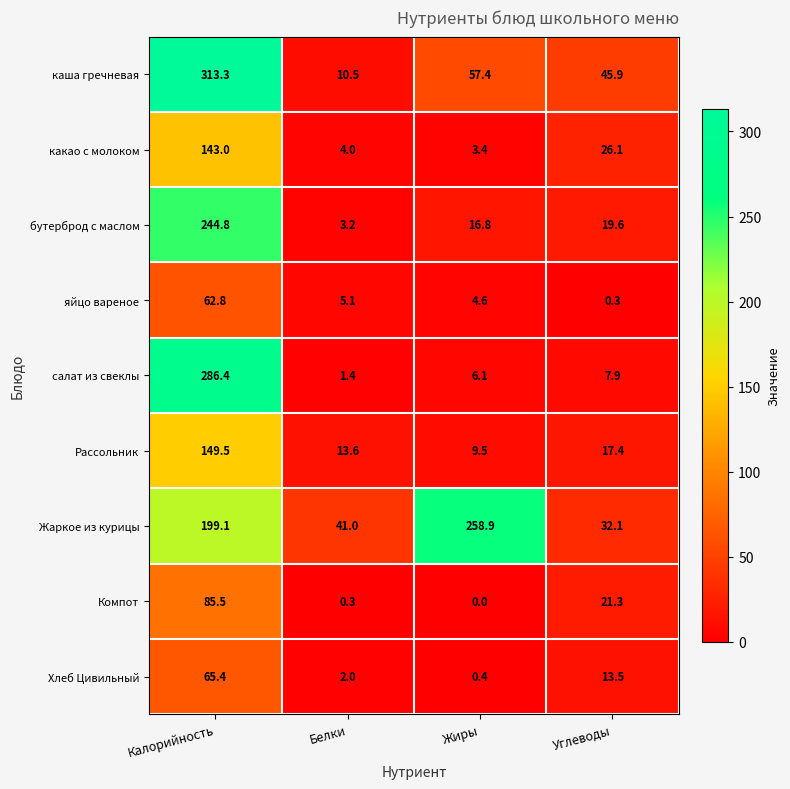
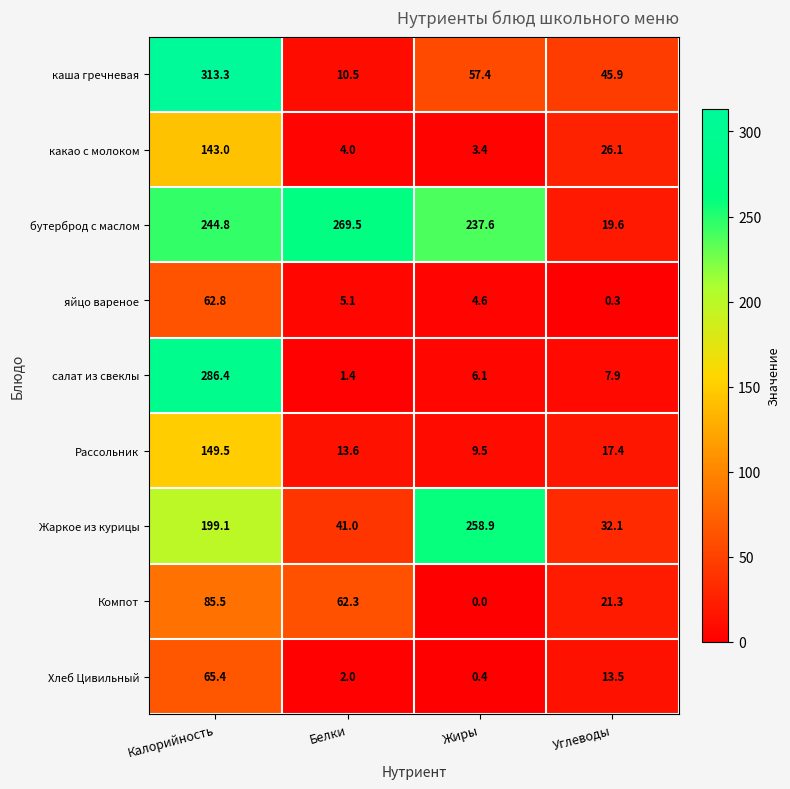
бутерброд с маслом, Белки: 3.2 -> 269.5
бутерброд с маслом, Жиры: 16.8 -> 237.6
Компот, Белки: 0.3 -> 62.3
